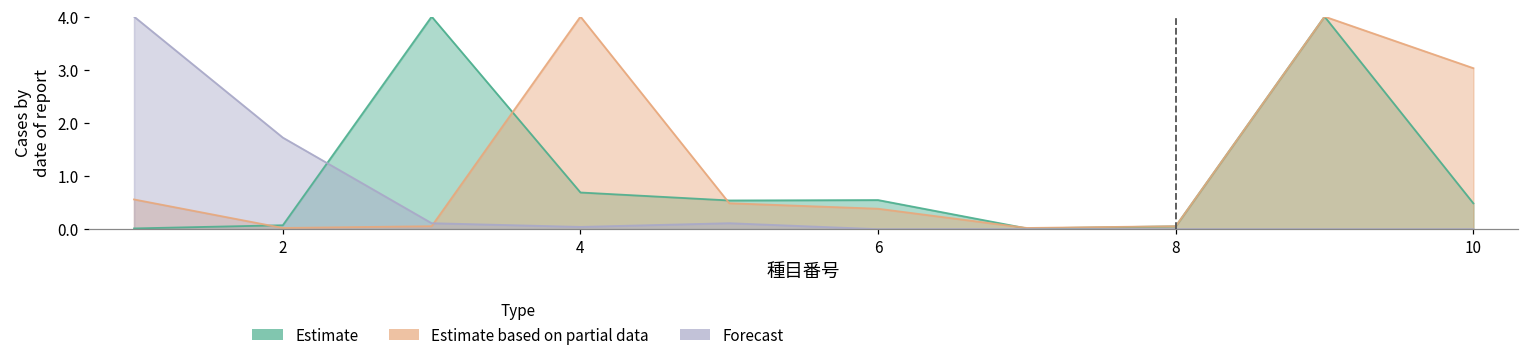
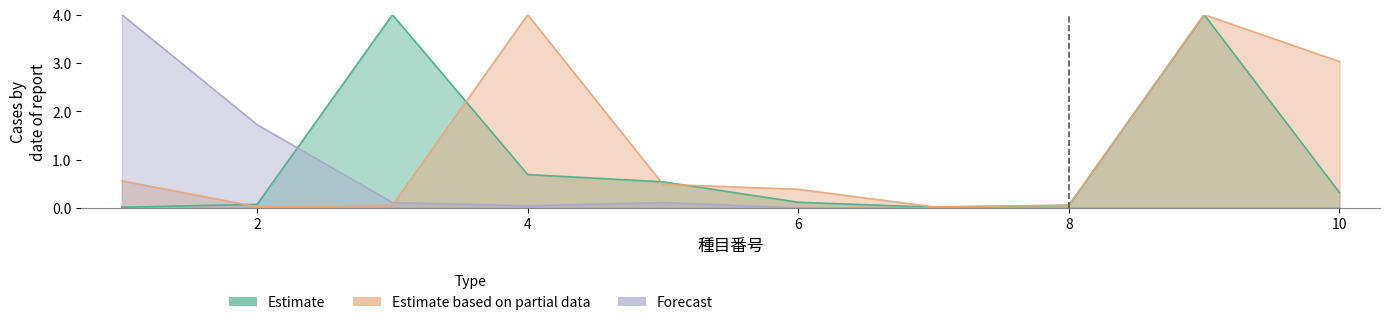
Estimate, 6: 0.5 -> 0.1
Estimate, 10: 0.5 -> 0.3
